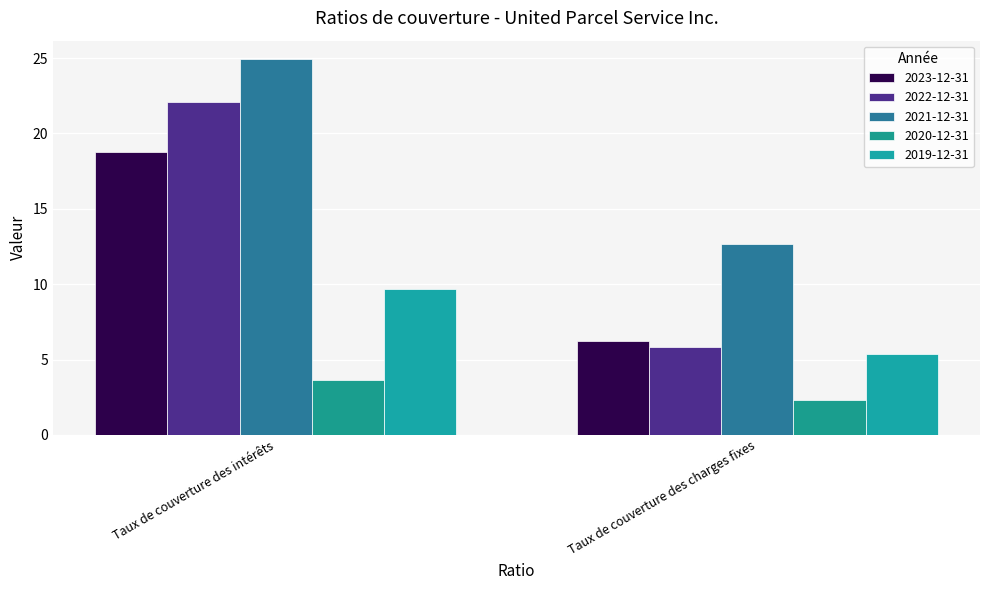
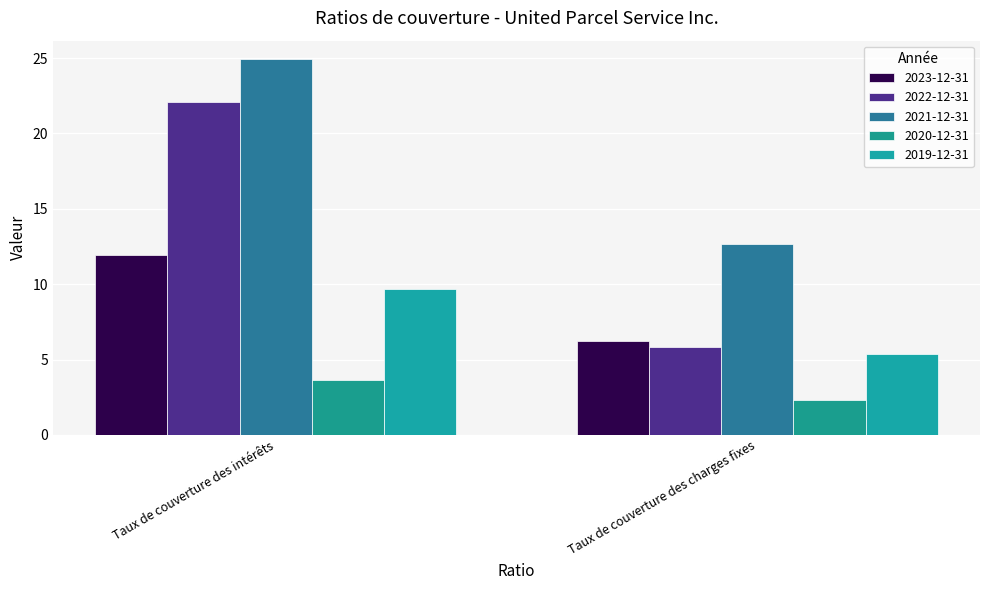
2023-12-31, Taux de couverture des intérêts: 18.7 -> 11.9
